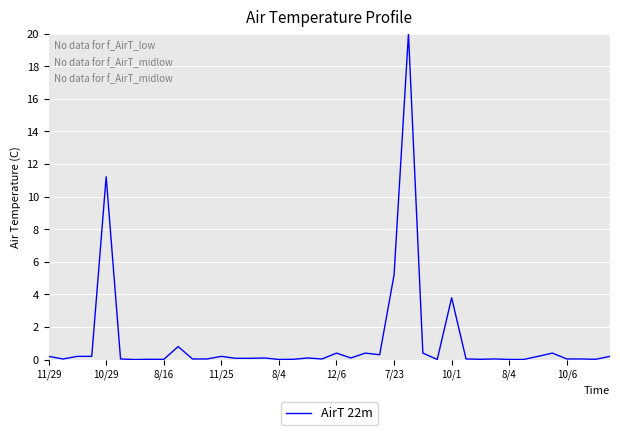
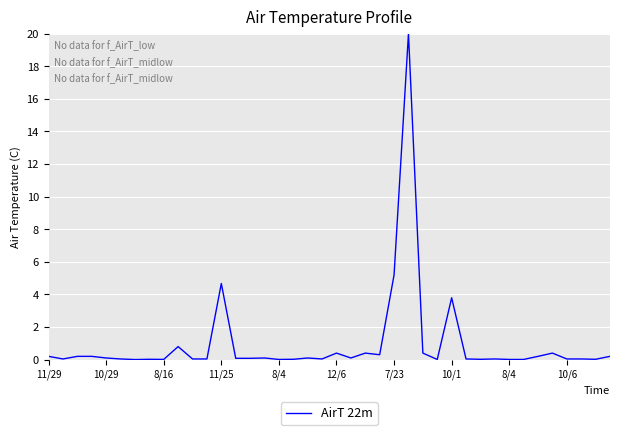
10/29: 11.2 -> 0.1
11/25: 0.2 -> 4.7
